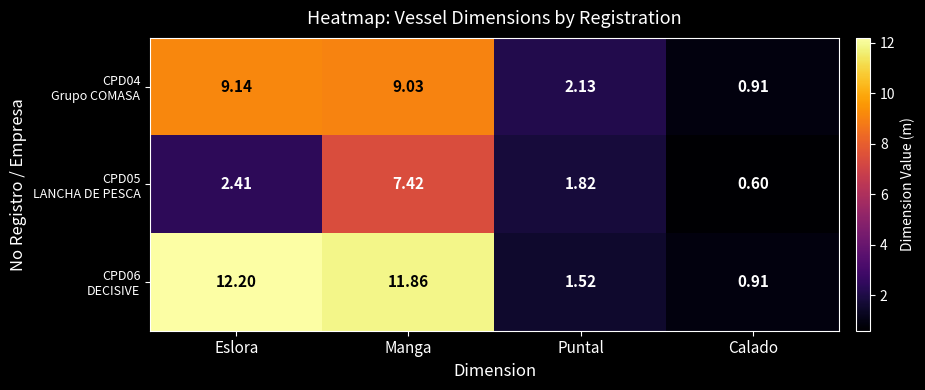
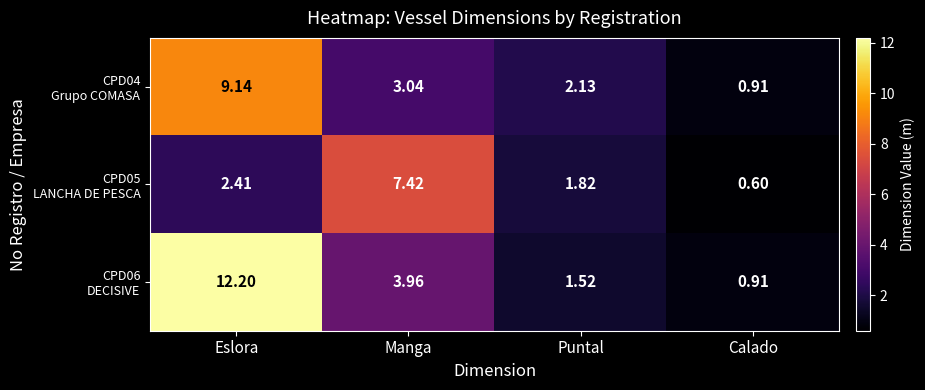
CPD04 Grupo COMASA, Manga: 9.03 -> 3.04
CPD06 DECISIVE, Manga: 11.86 -> 3.96
